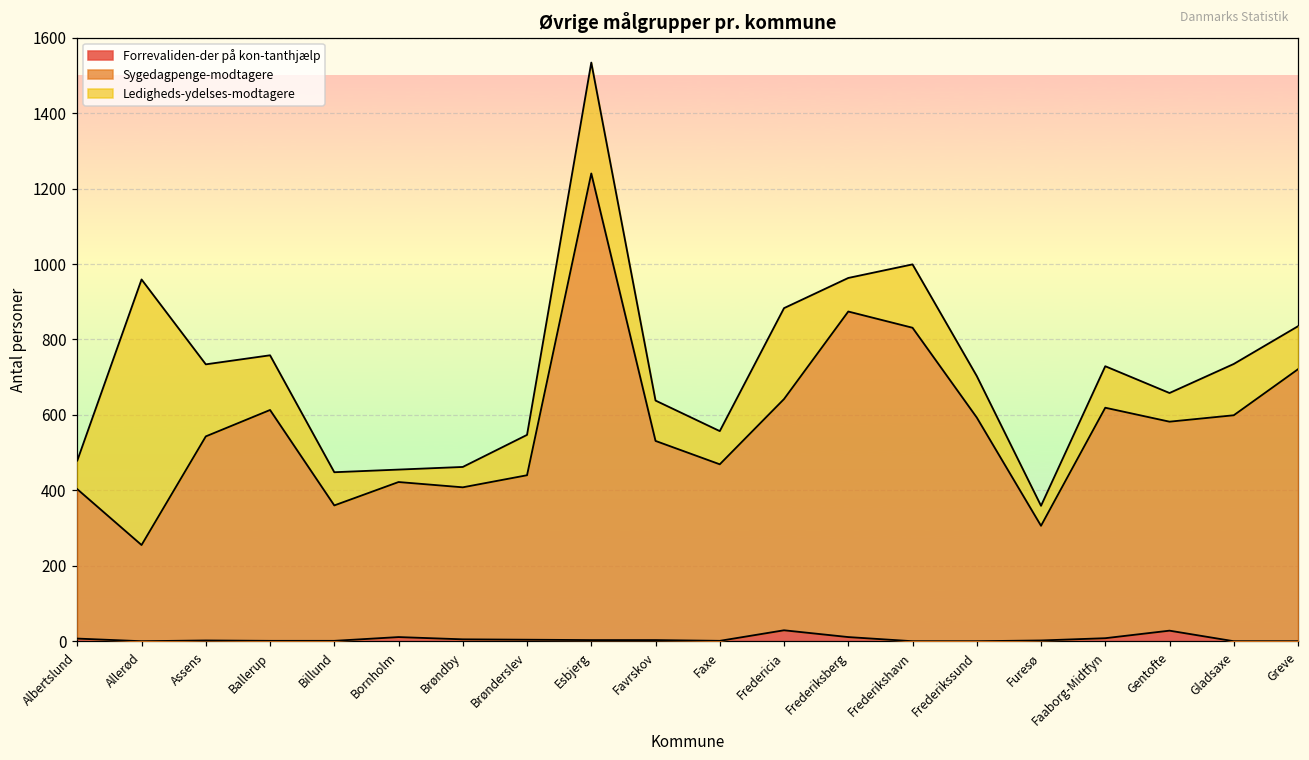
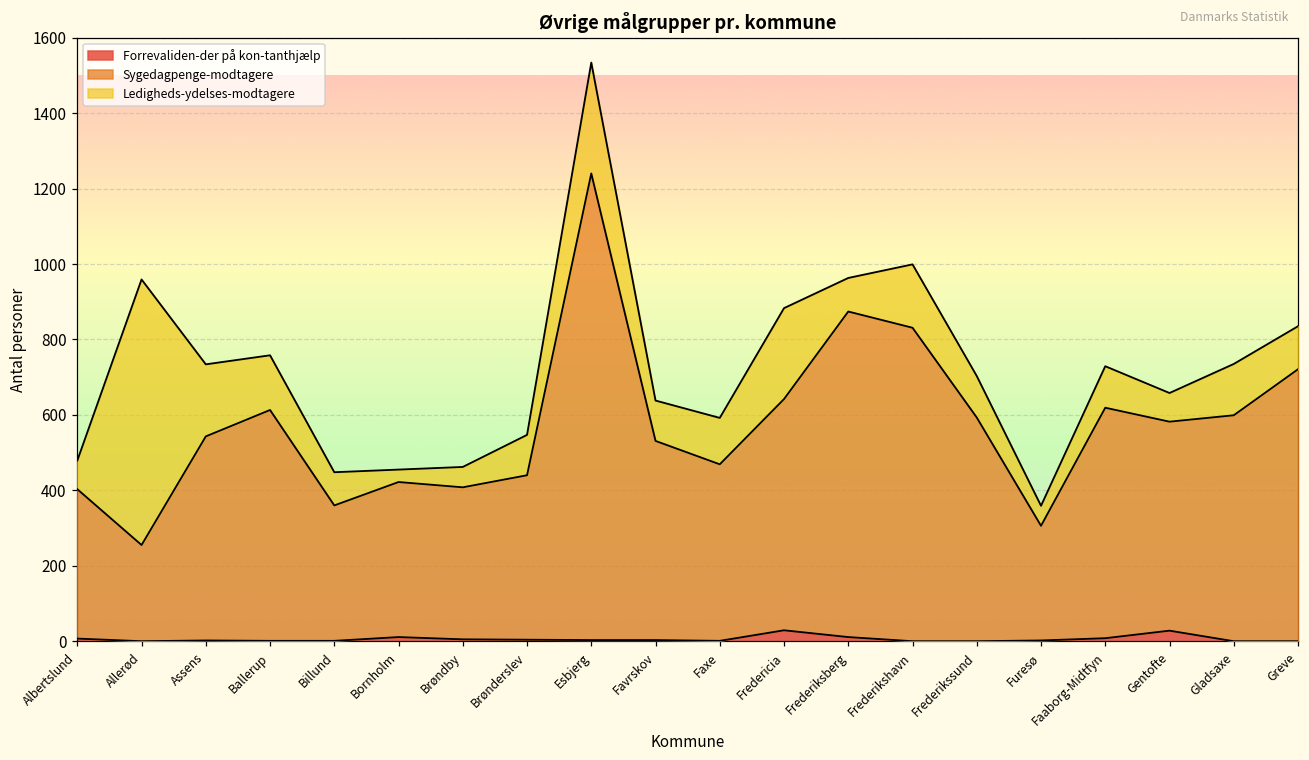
Ledigheds-ydelses-modtagere, Faxe: 90 -> 120
